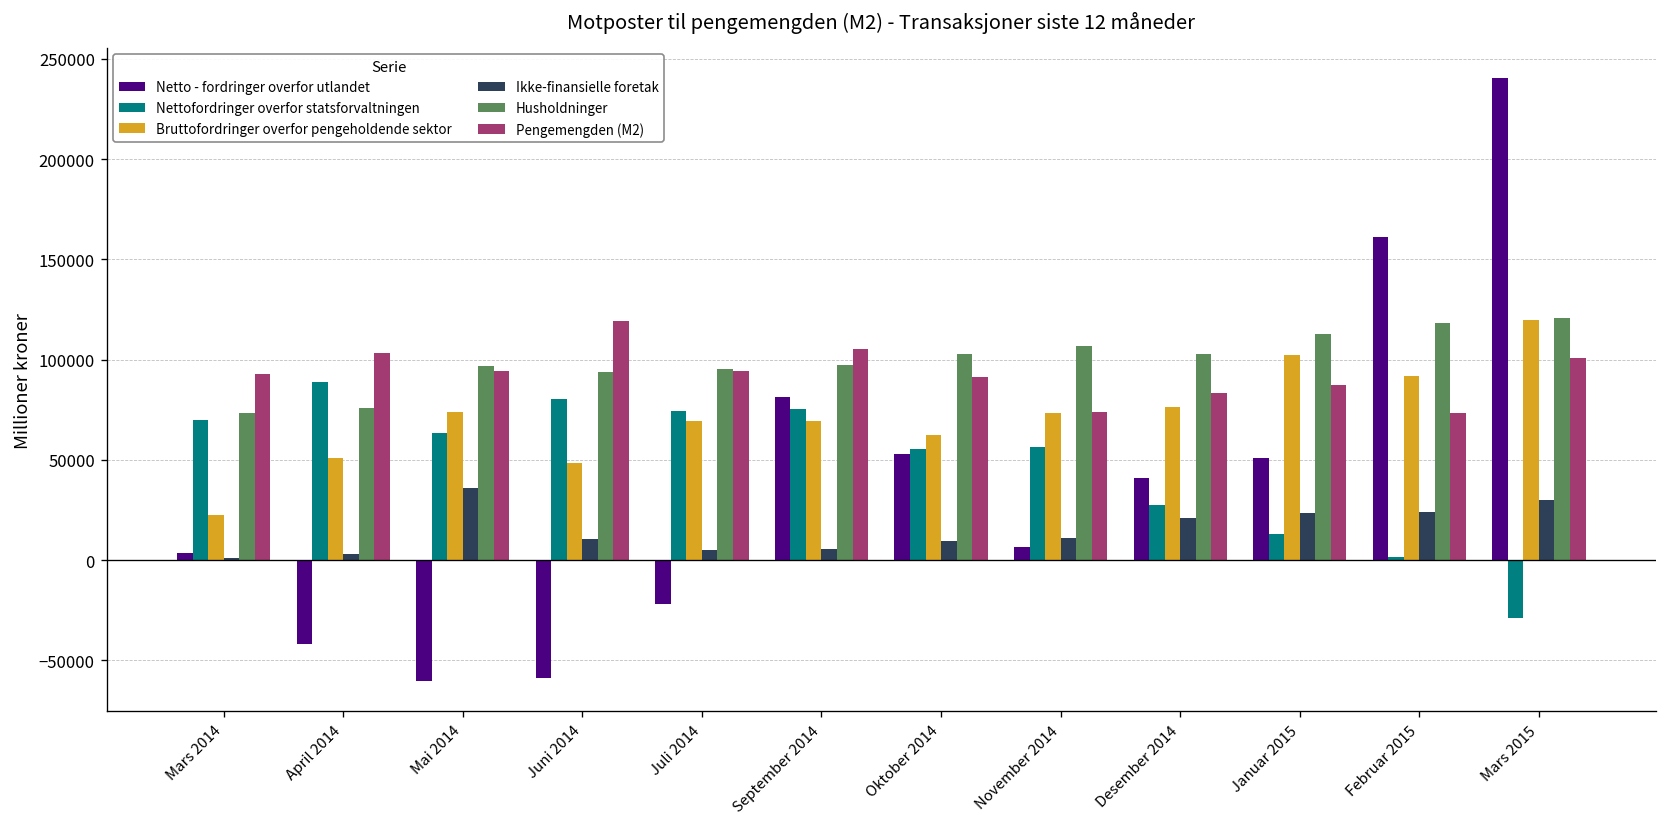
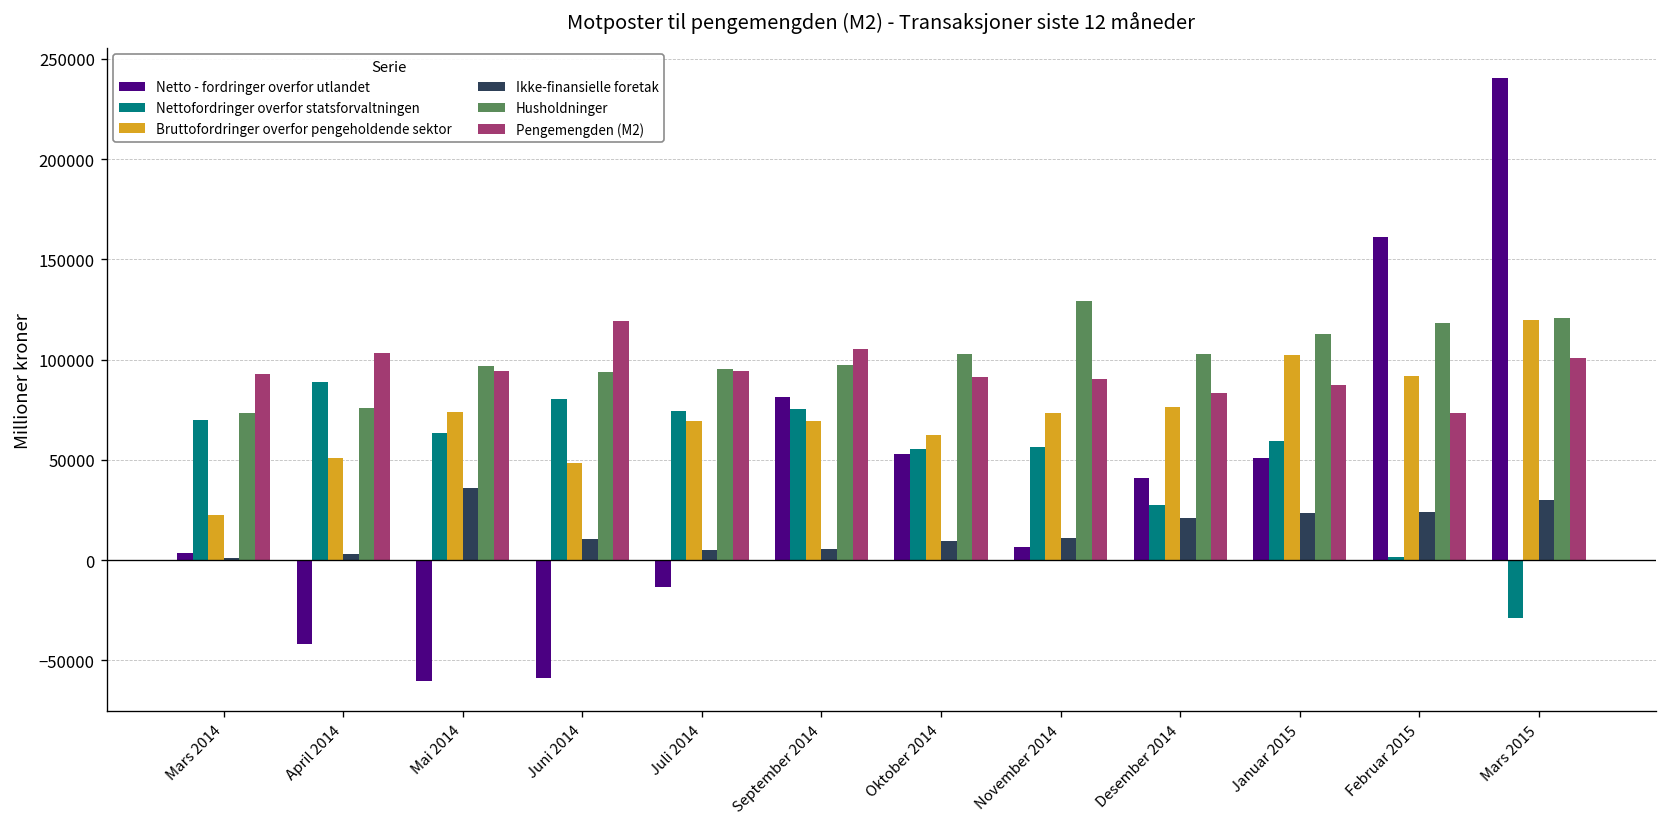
Netto - fordringer overfor utlandet, Juli 2014: -22000 -> -13000
Husholdninger, November 2014: 107000 -> 129000
Pengemengden (M2), November 2014: 74000 -> 90000
Nettofordringer overfor statsforvaltningen, Januar 2015: 13000 -> 60000
